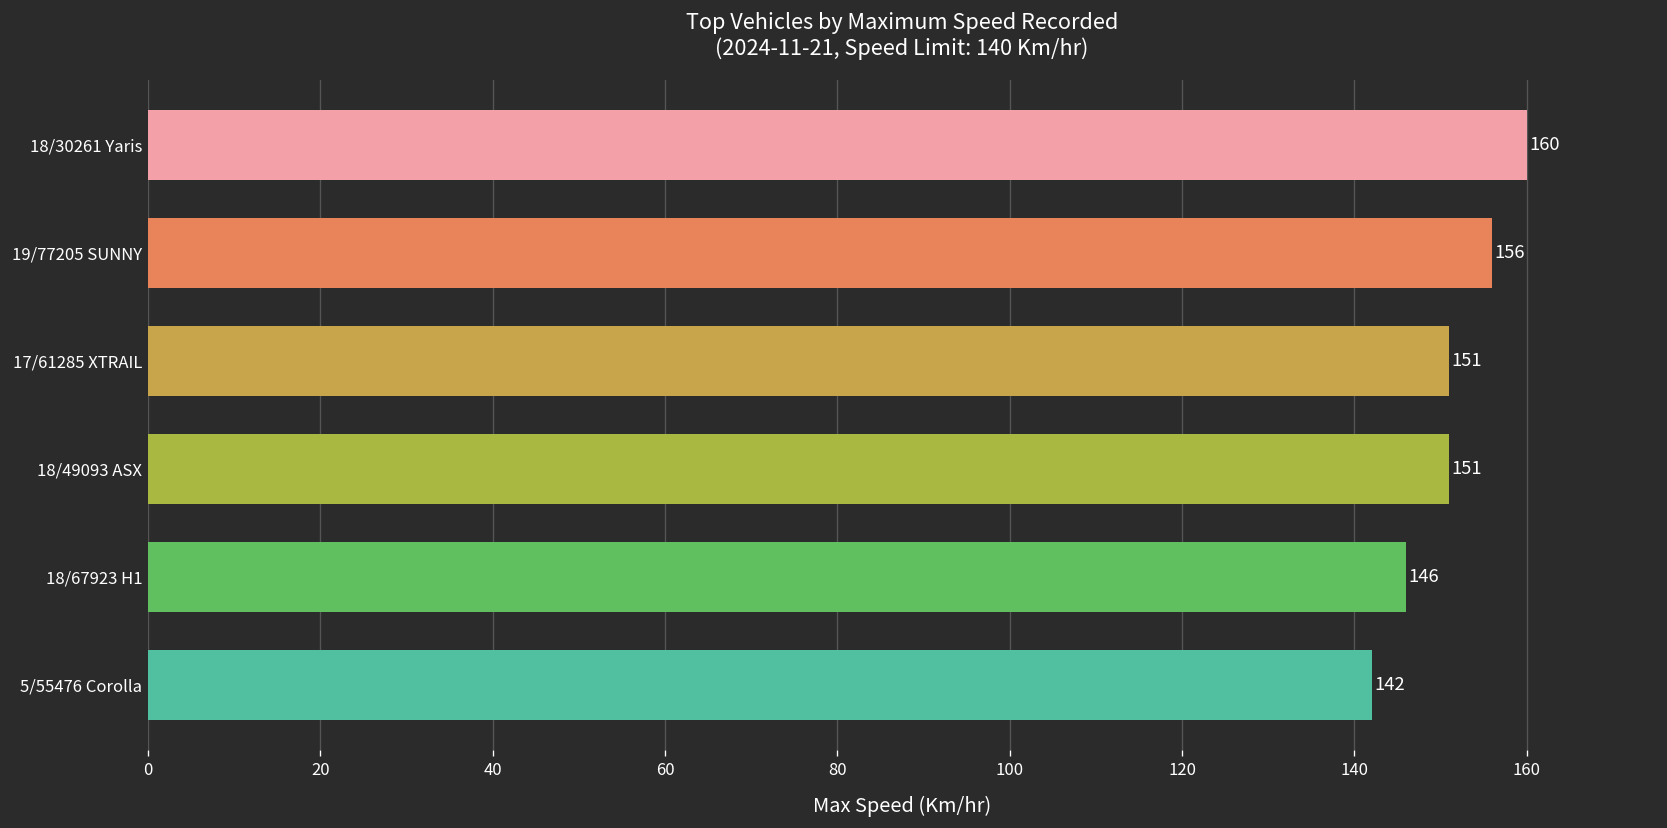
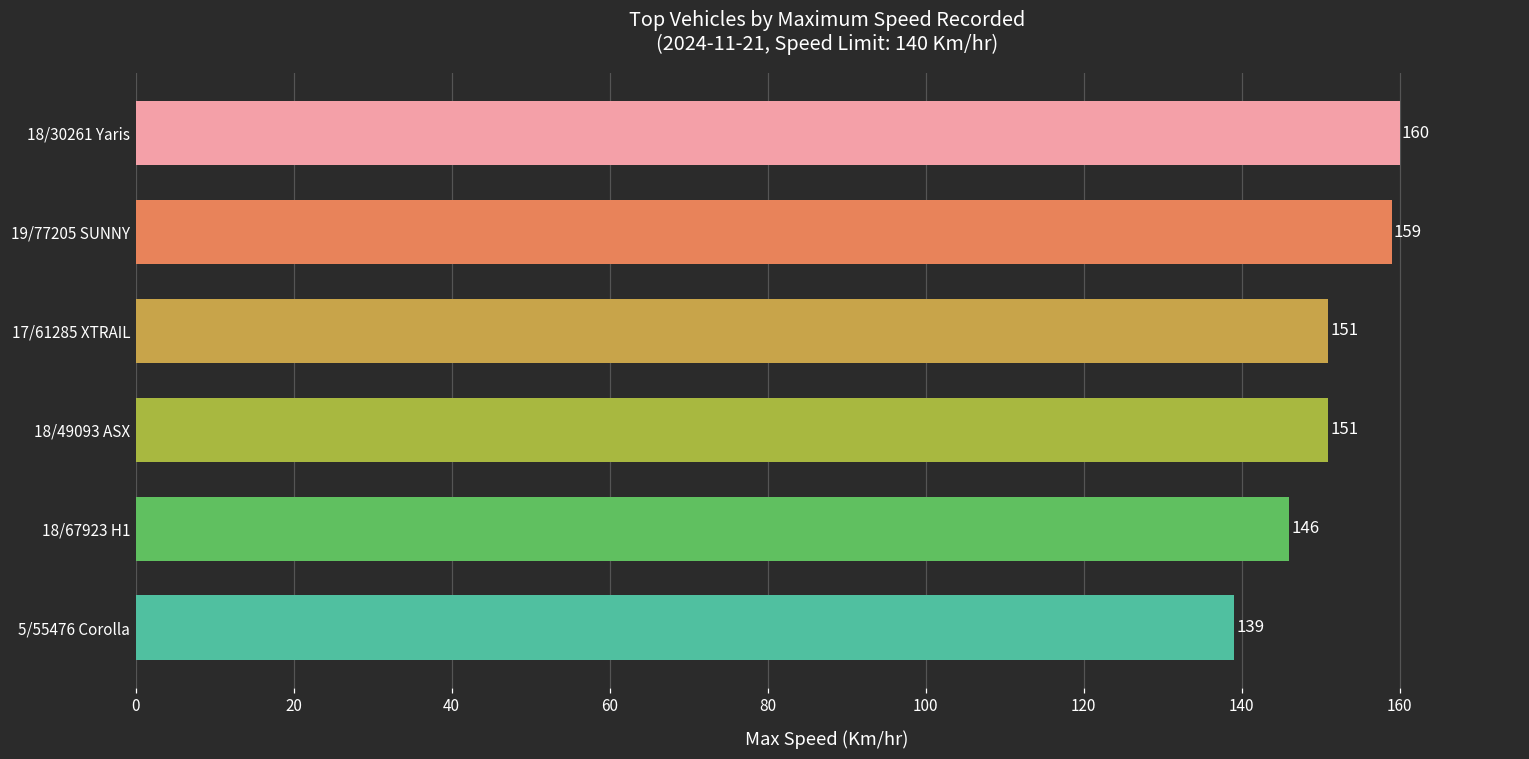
19/77205 SUNNY: 156 -> 159
5/55476 Corolla: 142 -> 139
